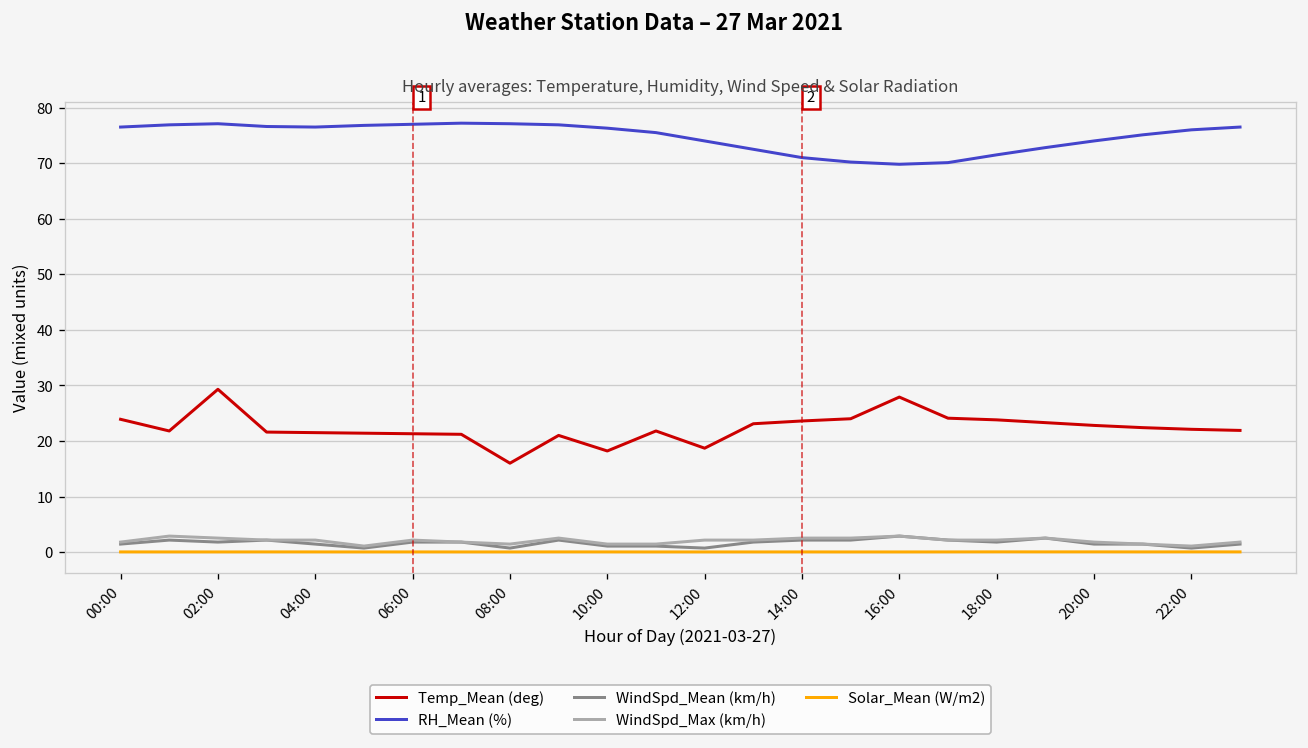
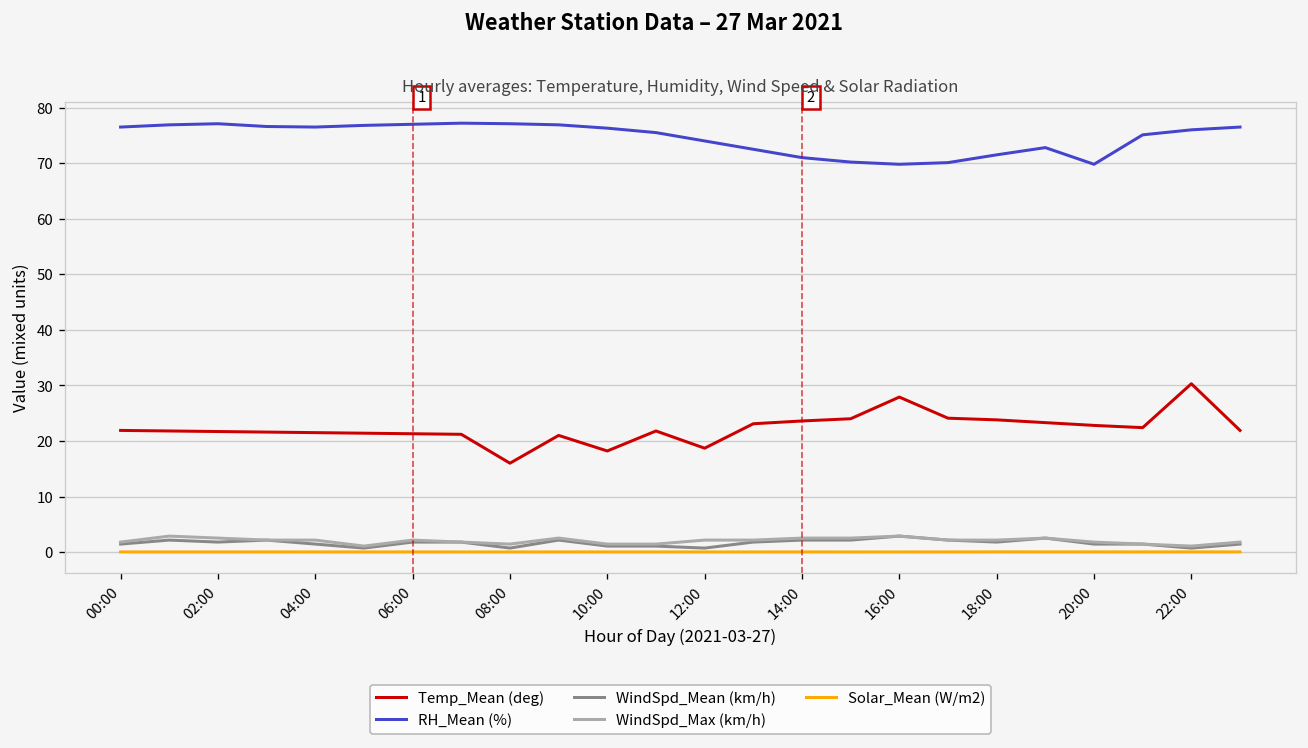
Temp_Mean (deg), 00:00: 24 -> 22
Temp_Mean (deg), 02:00: 29 -> 22
RH_Mean (%), 20:00: 74 -> 70
Temp_Mean (deg), 22:00: 22 -> 30
